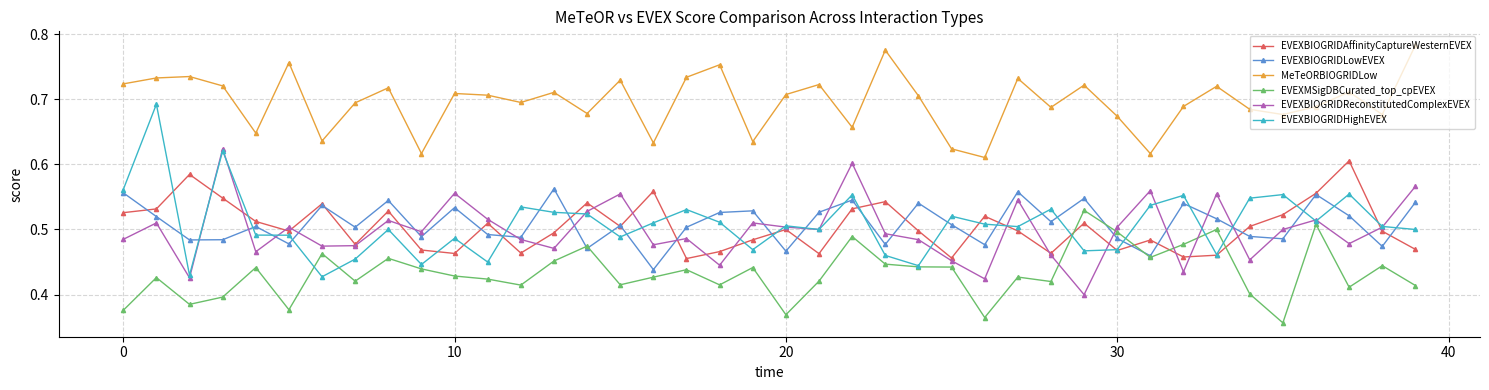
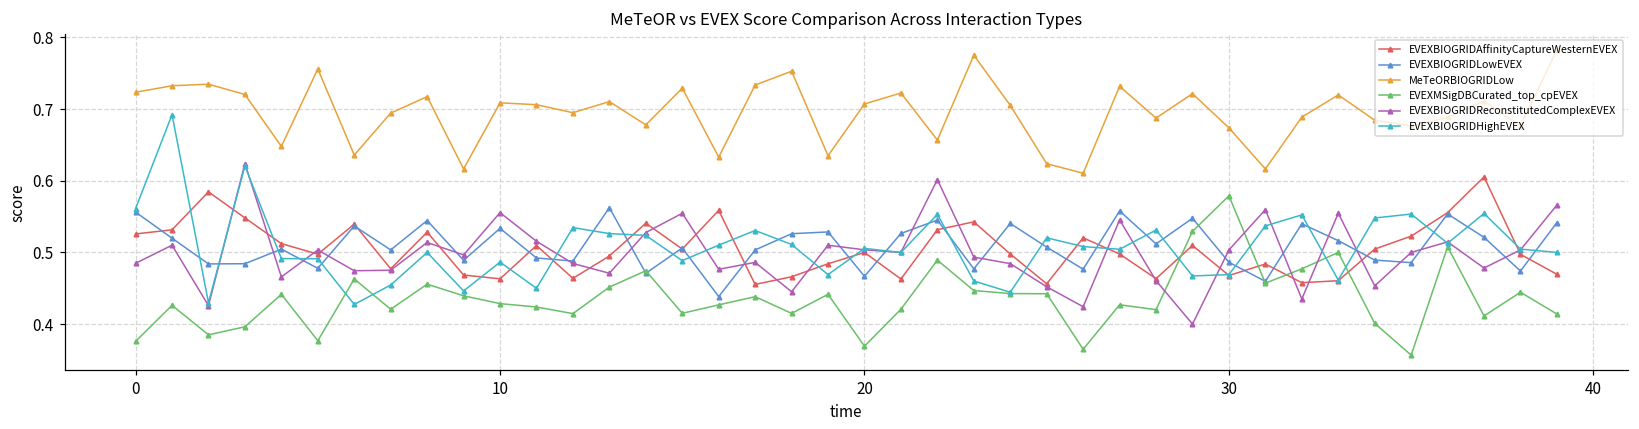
EVEXMSigDBCurated_top_cpEVEX, 30: 0.50 -> 0.58
